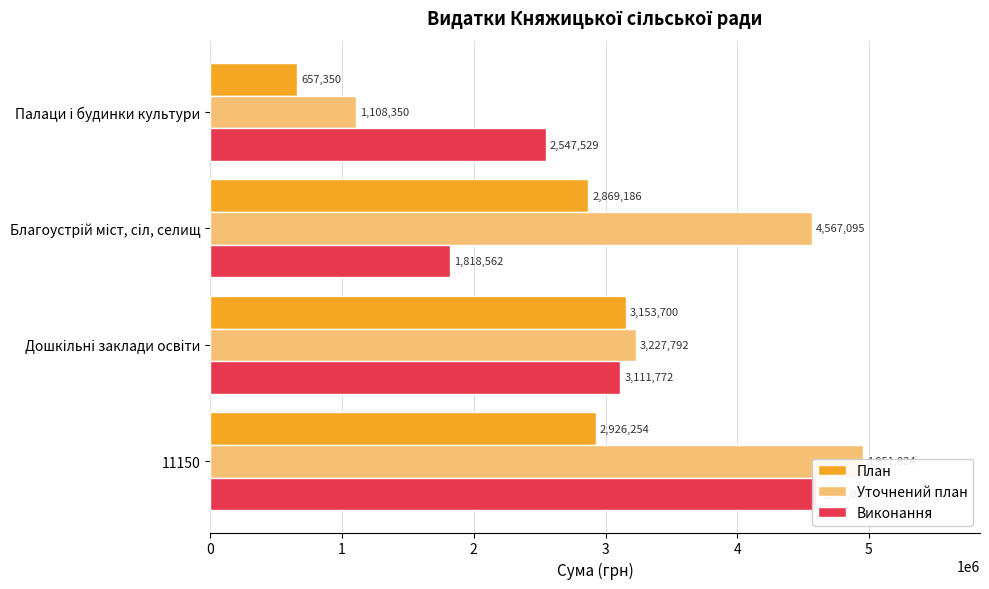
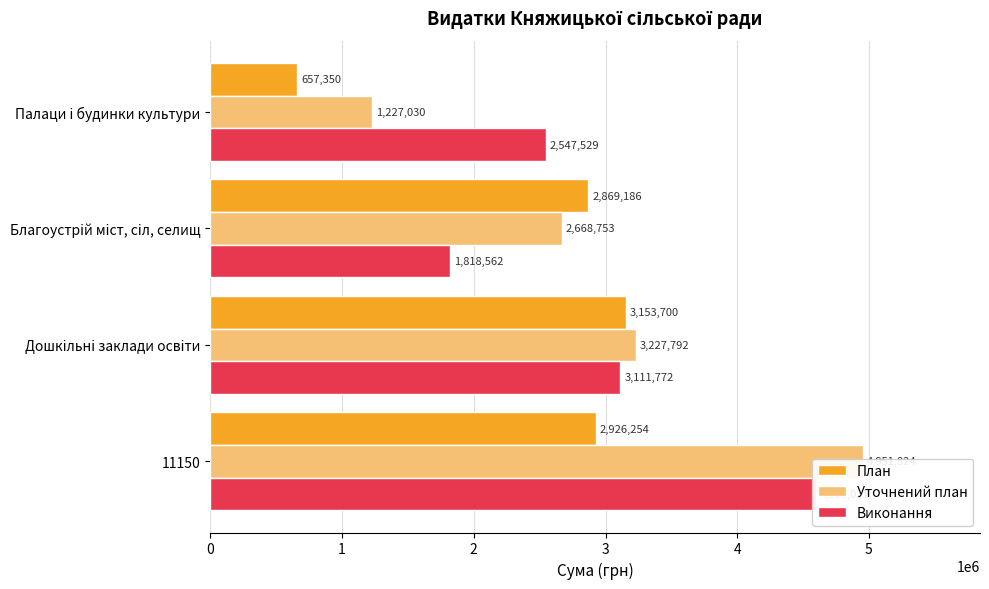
Уточнений план, Палаци і будинки культури: 1,108,350 -> 1,227,030
Уточнений план, Благоустрій міст, сіл, селищ: 4,567,095 -> 2,668,753
